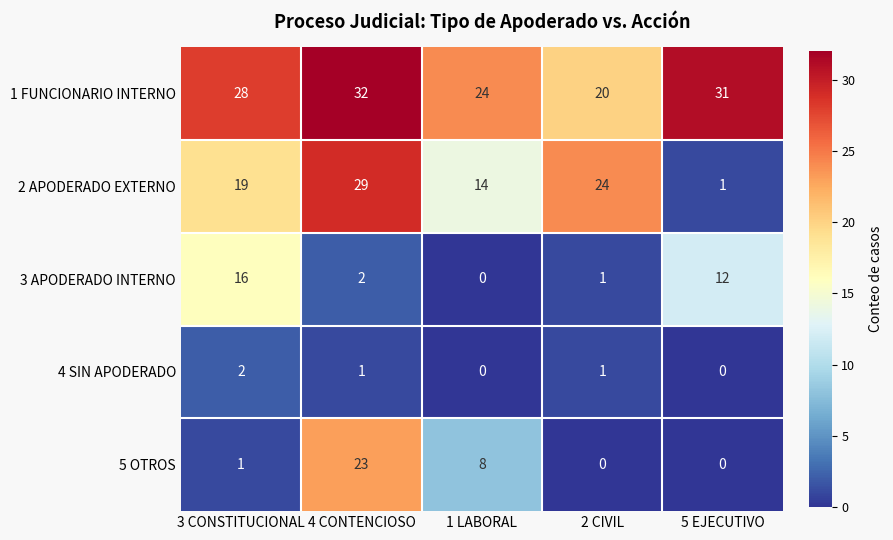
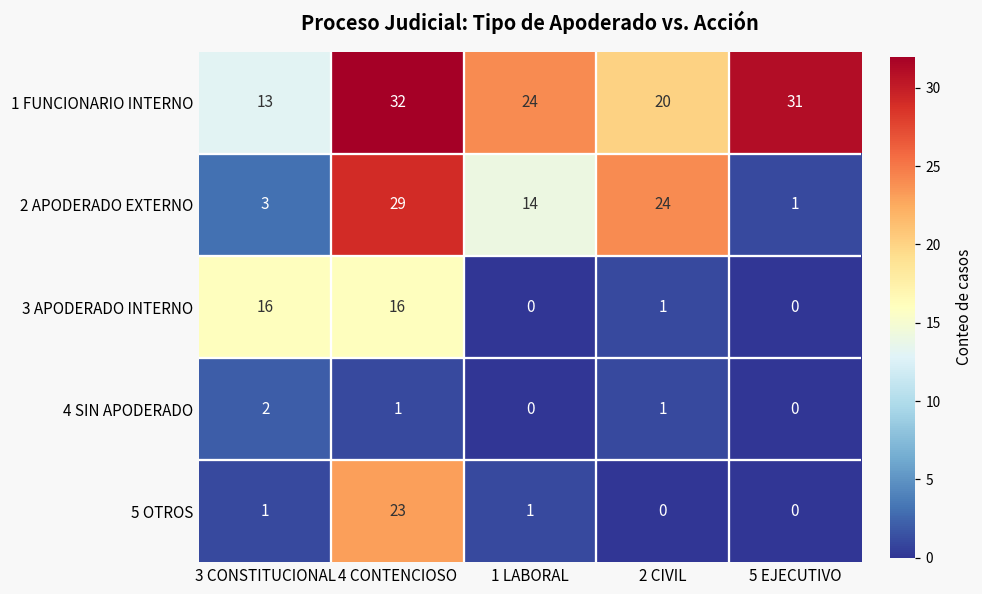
1 FUNCIONARIO INTERNO, 3 CONSTITUCIONAL: 28 -> 13
2 APODERADO EXTERNO, 3 CONSTITUCIONAL: 19 -> 3
3 APODERADO INTERNO, 4 CONTENCIOSO: 2 -> 16
3 APODERADO INTERNO, 5 EJECUTIVO: 12 -> 0
5 OTROS, 1 LABORAL: 8 -> 1
